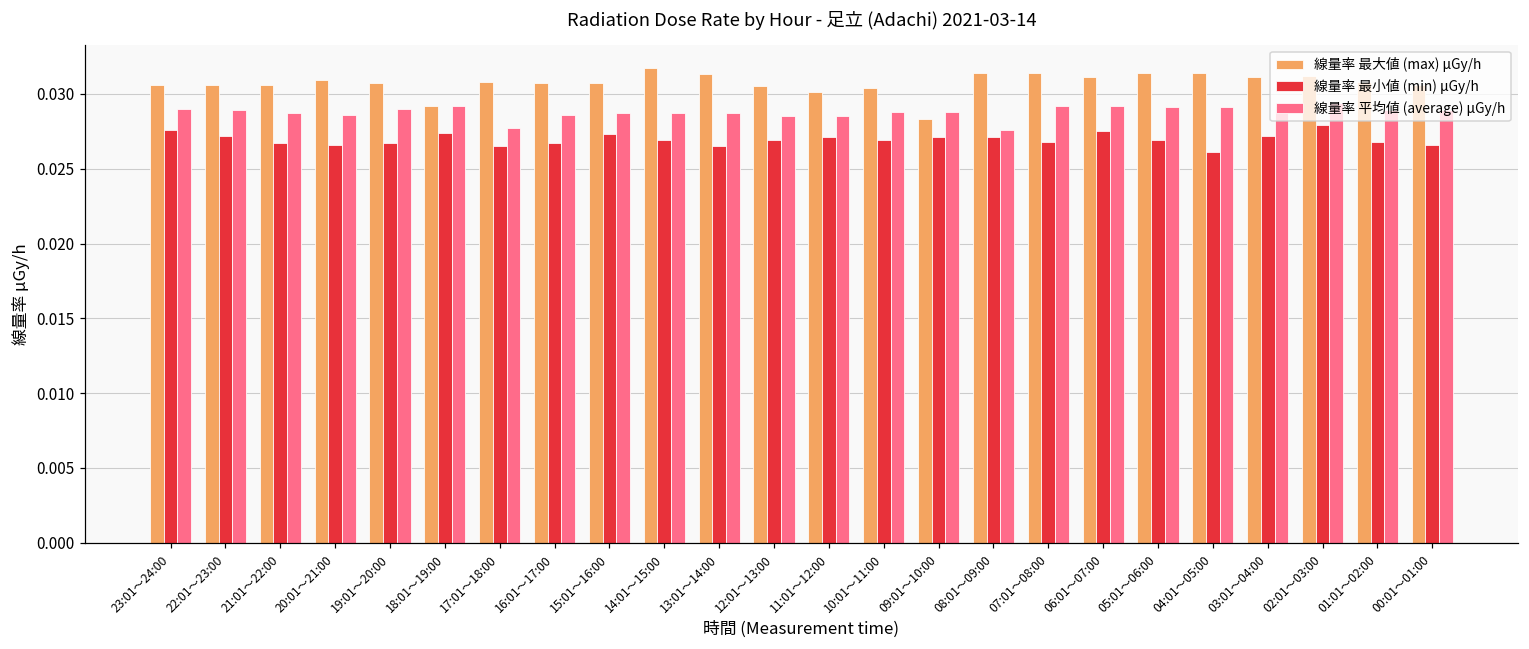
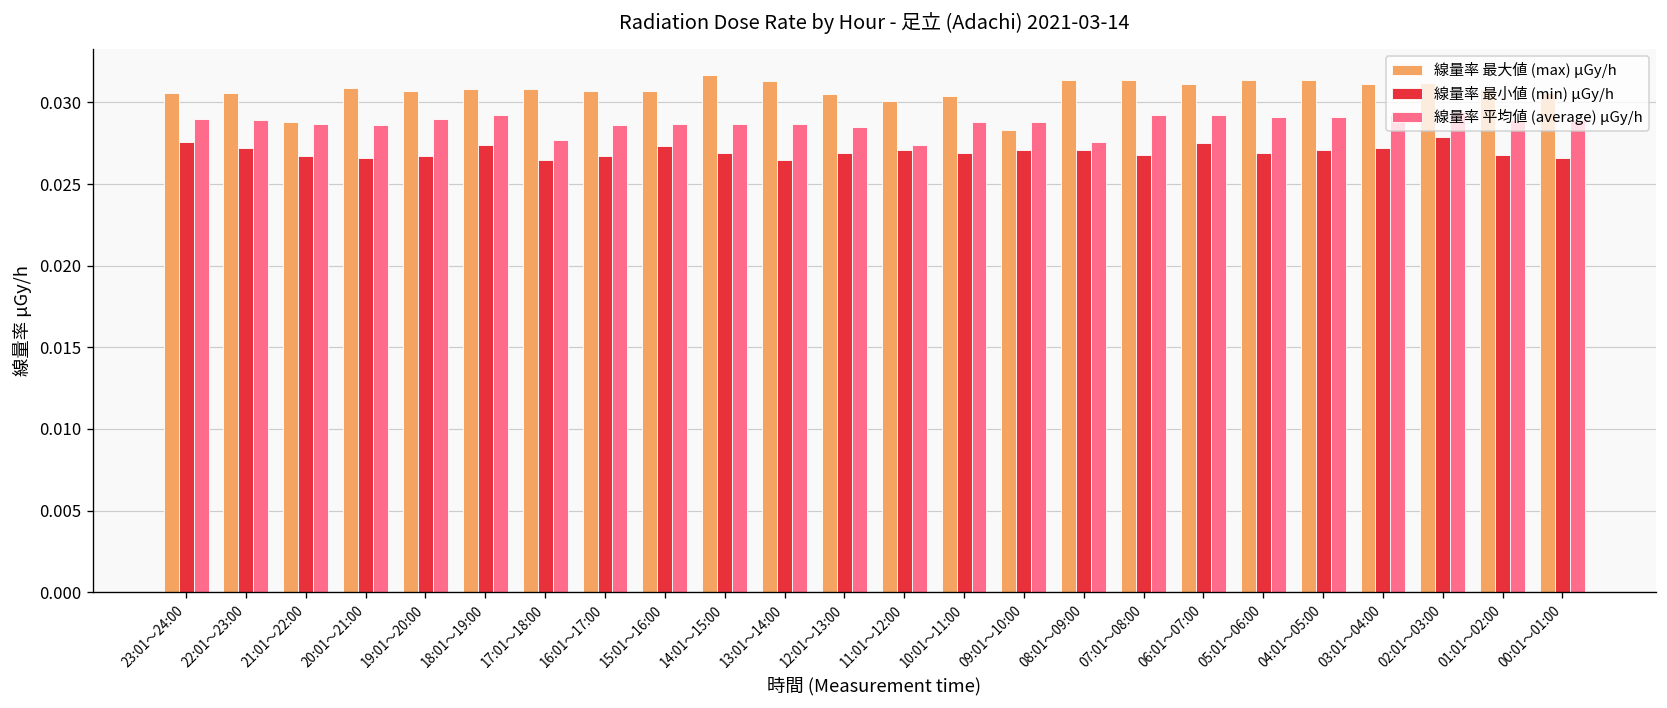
線量率 最大値 (max) μGy/h, 21:01～22:00: 0.0306 -> 0.0288
線量率 最大値 (max) μGy/h, 18:01～19:00: 0.0292 -> 0.0308
線量率 平均値 (average) μGy/h, 11:01～12:00: 0.0285 -> 0.0274
線量率 最小値 (min) μGy/h, 04:01～05:00: 0.0261 -> 0.0271
